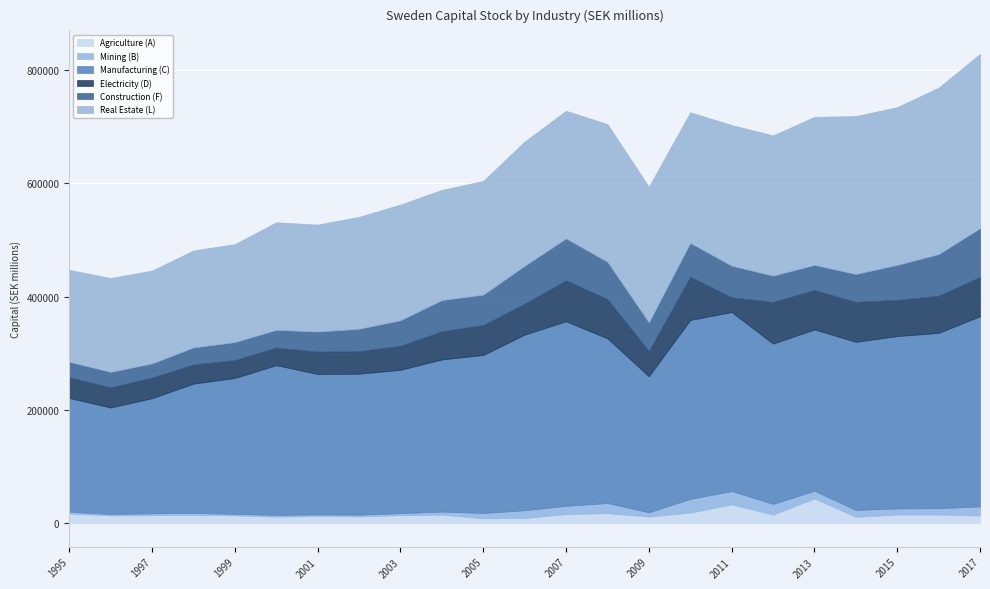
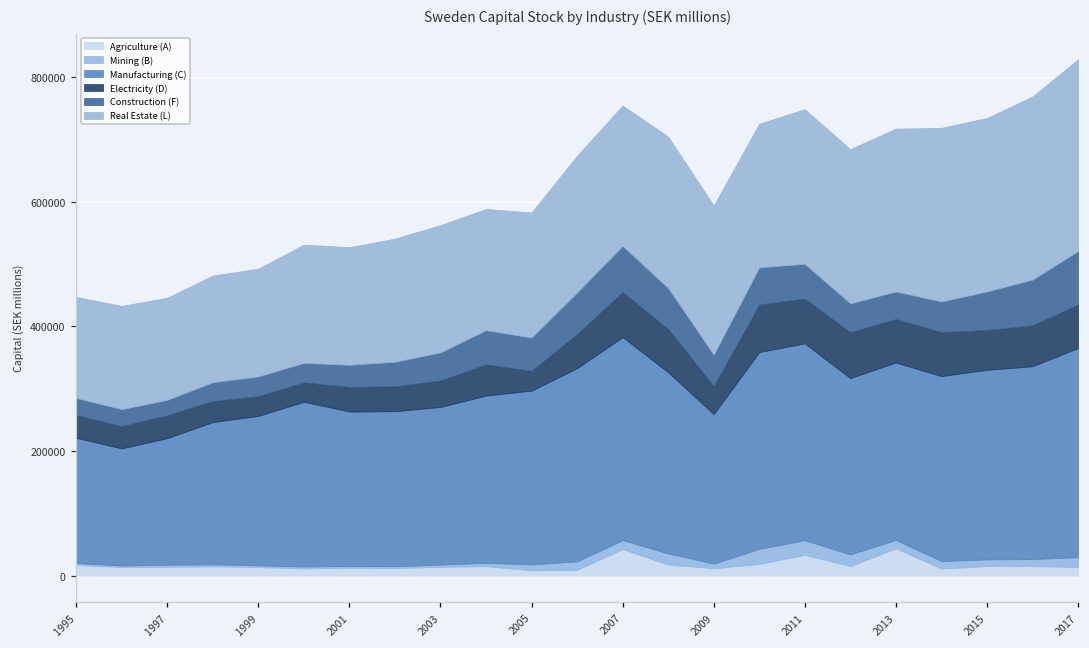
Electricity (D), 2005: 50000 -> 30000
Agriculture (A), 2007: 20000 -> 40000
Electricity (D), 2011: 30000 -> 70000
